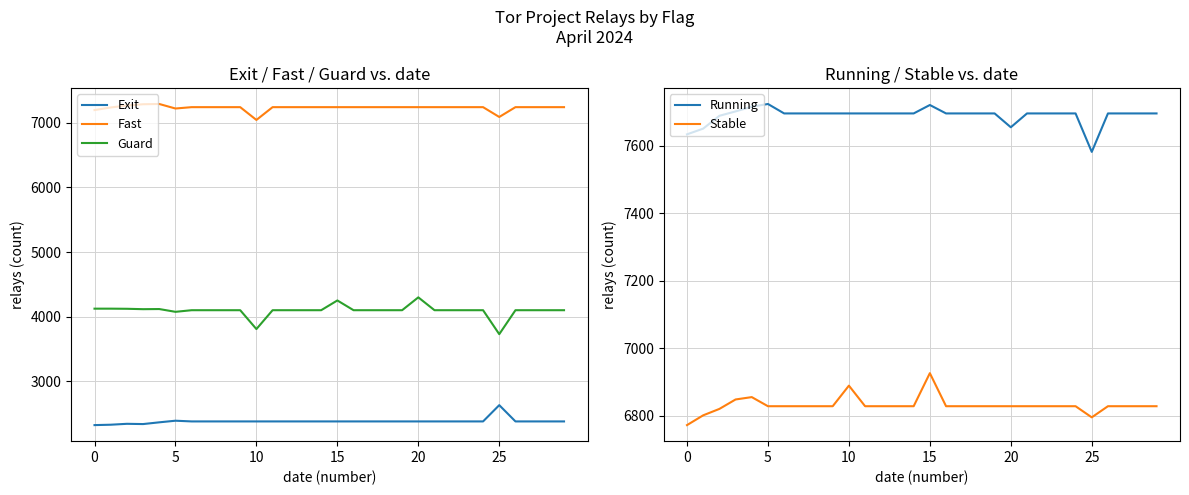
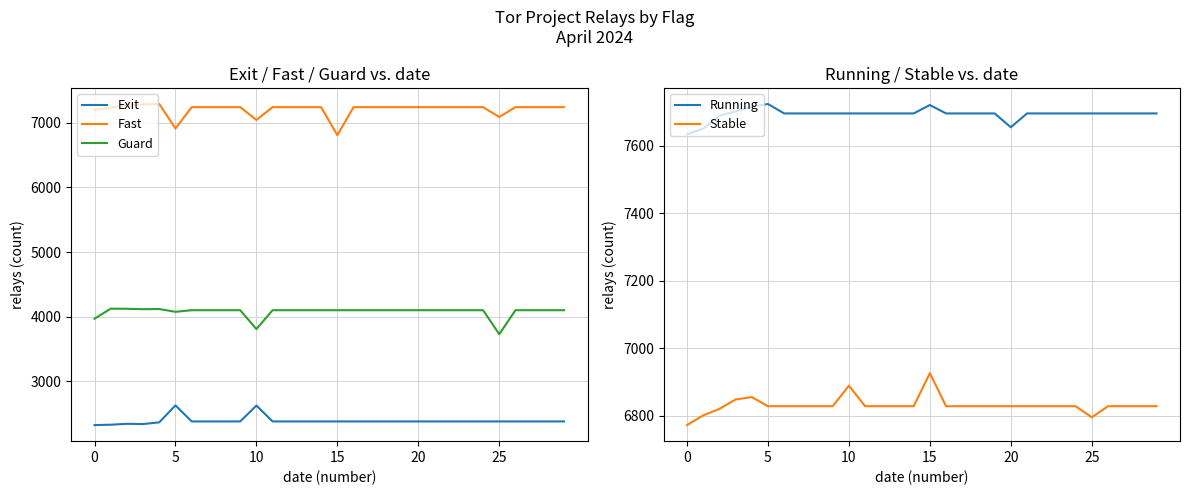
Exit / Fast / Guard vs. date, Guard, 0: 4100 -> 4000
Exit / Fast / Guard vs. date, Exit, 5: 2400 -> 2600
Exit / Fast / Guard vs. date, Fast, 5: 7200 -> 6900
Exit / Fast / Guard vs. date, Exit, 10: 2400 -> 2600
Exit / Fast / Guard vs. date, Fast, 15: 7200 -> 6800
Exit / Fast / Guard vs. date, Guard, 15: 4300 -> 4100
Exit / Fast / Guard vs. date, Guard, 20: 4300 -> 4100
Exit / Fast / Guard vs. date, Exit, 25: 2600 -> 2400
Running / Stable vs. date, Running, 25: 7580 -> 7700
